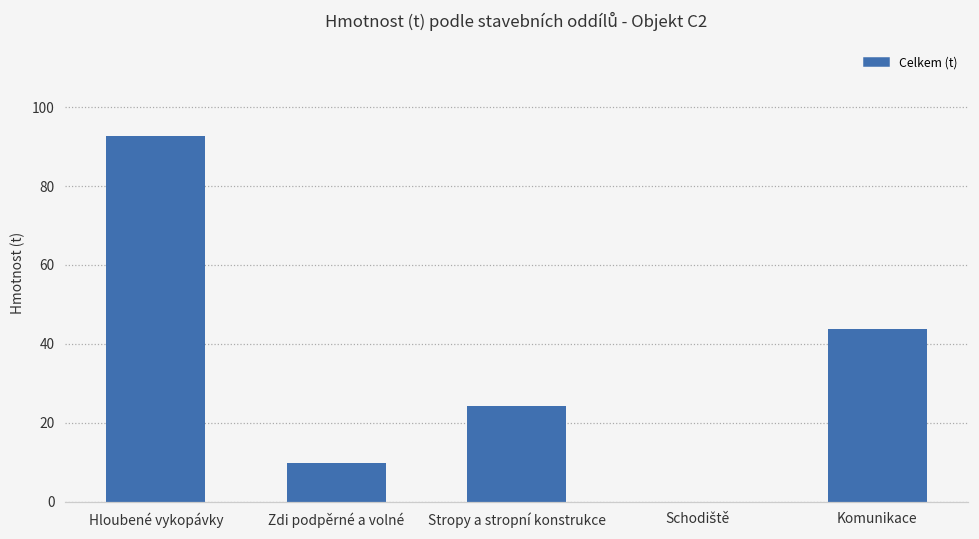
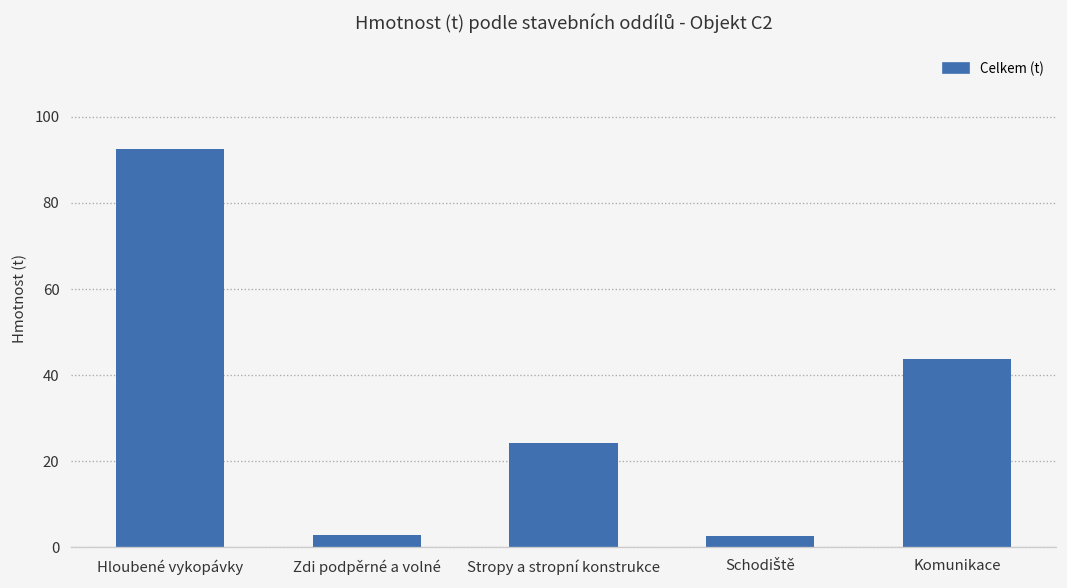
Zdi podpěrné a volné: 10 -> 3
Schodiště: 0 -> 3
